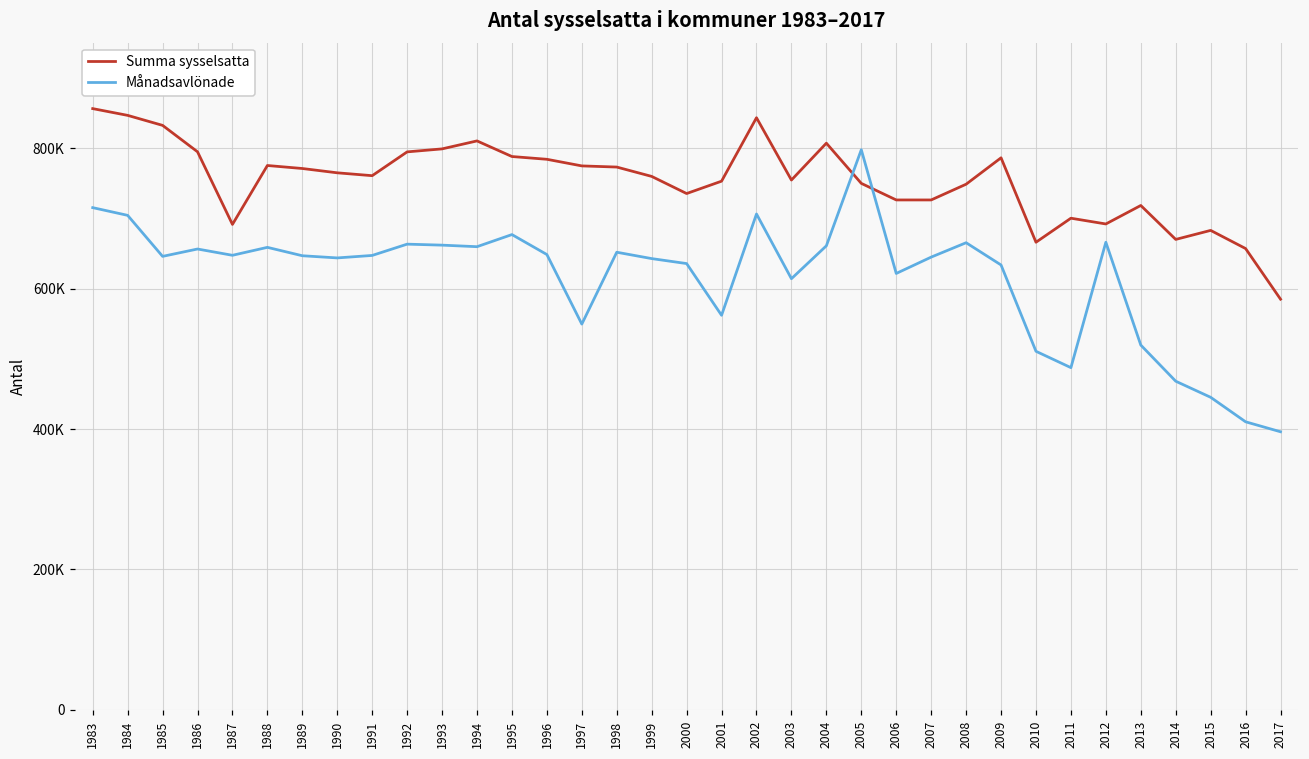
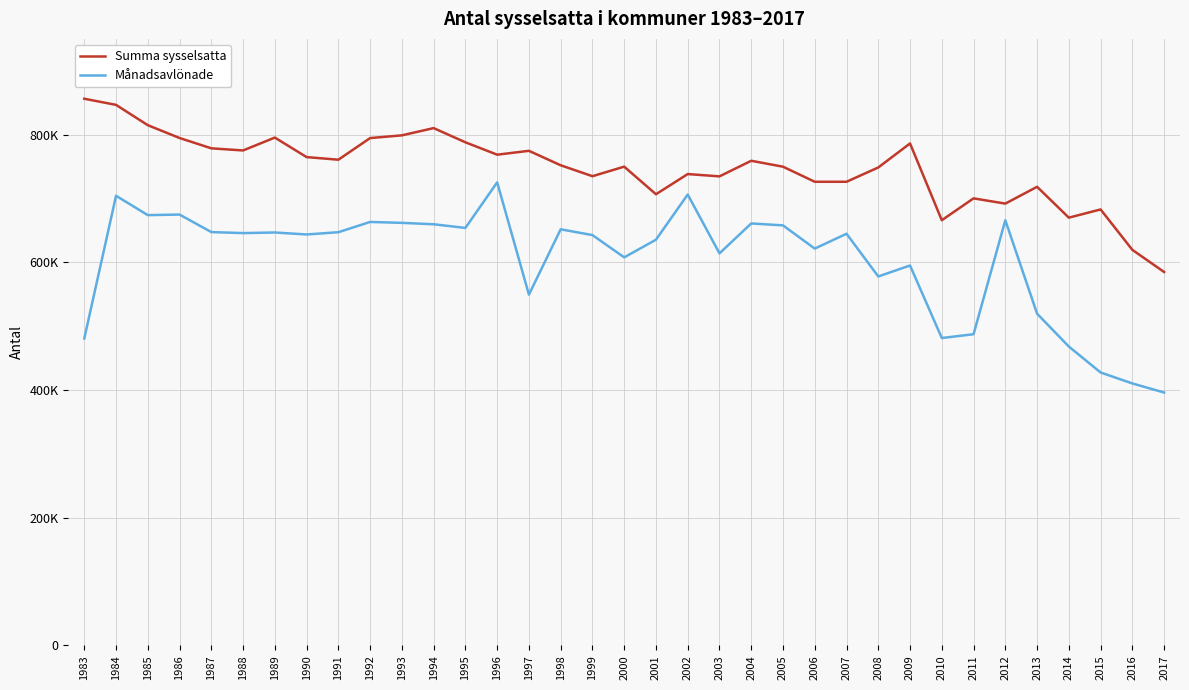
Månadsavlönade, 1983: 720000 -> 480000
Summa sysselsatta, 1985: 830000 -> 810000
Månadsavlönade, 1985: 650000 -> 670000
Månadsavlönade, 1986: 660000 -> 670000
Summa sysselsatta, 1987: 690000 -> 780000
Månadsavlönade, 1988: 660000 -> 650000
Summa sysselsatta, 1989: 770000 -> 800000
Månadsavlönade, 1995: 680000 -> 650000
Summa sysselsatta, 1996: 780000 -> 770000
Månadsavlönade, 1996: 650000 -> 730000
Summa sysselsatta, 1998: 770000 -> 750000
Summa sysselsatta, 1999: 760000 -> 730000
Summa sysselsatta, 2000: 740000 -> 750000
Månadsavlönade, 2000: 640000 -> 610000
Summa sysselsatta, 2001: 750000 -> 710000
Månadsavlönade, 2001: 560000 -> 640000
Summa sysselsatta, 2002: 840000 -> 740000
Summa sysselsatta, 2003: 750000 -> 730000
Summa sysselsatta, 2004: 810000 -> 760000
Månadsavlönade, 2005: 800000 -> 660000
Månadsavlönade, 2008: 670000 -> 580000
Månadsavlönade, 2009: 630000 -> 600000
Månadsavlönade, 2010: 510000 -> 480000
Månadsavlönade, 2015: 450000 -> 430000
Summa sysselsatta, 2016: 660000 -> 620000
